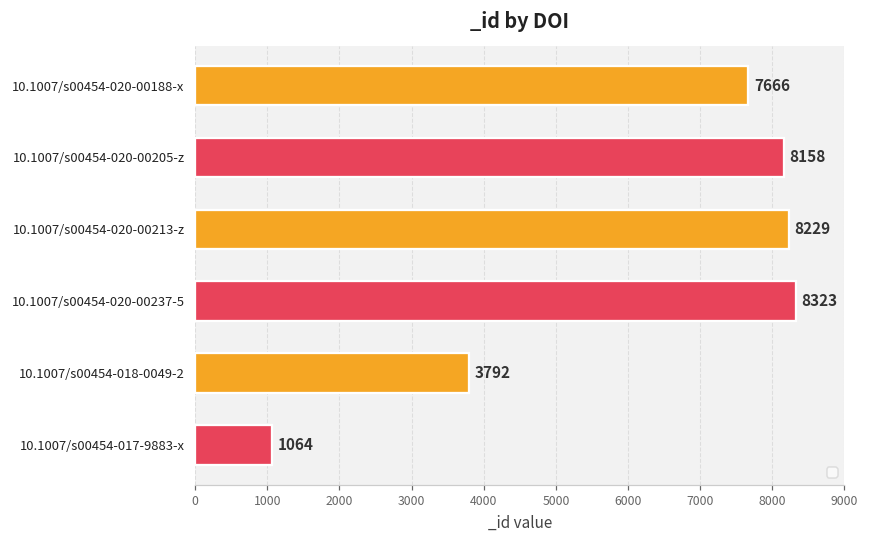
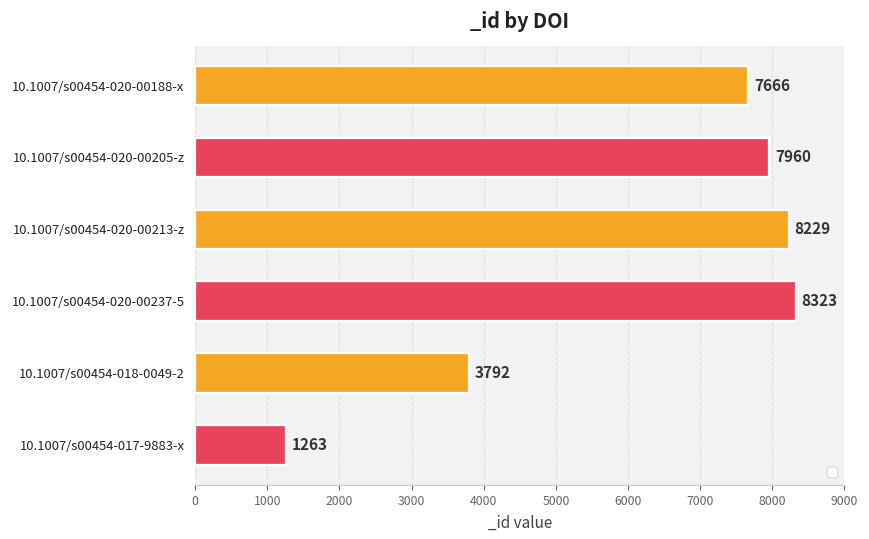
10.1007/s00454-020-00205-z: 8158 -> 7960
10.1007/s00454-017-9883-x: 1064 -> 1263
